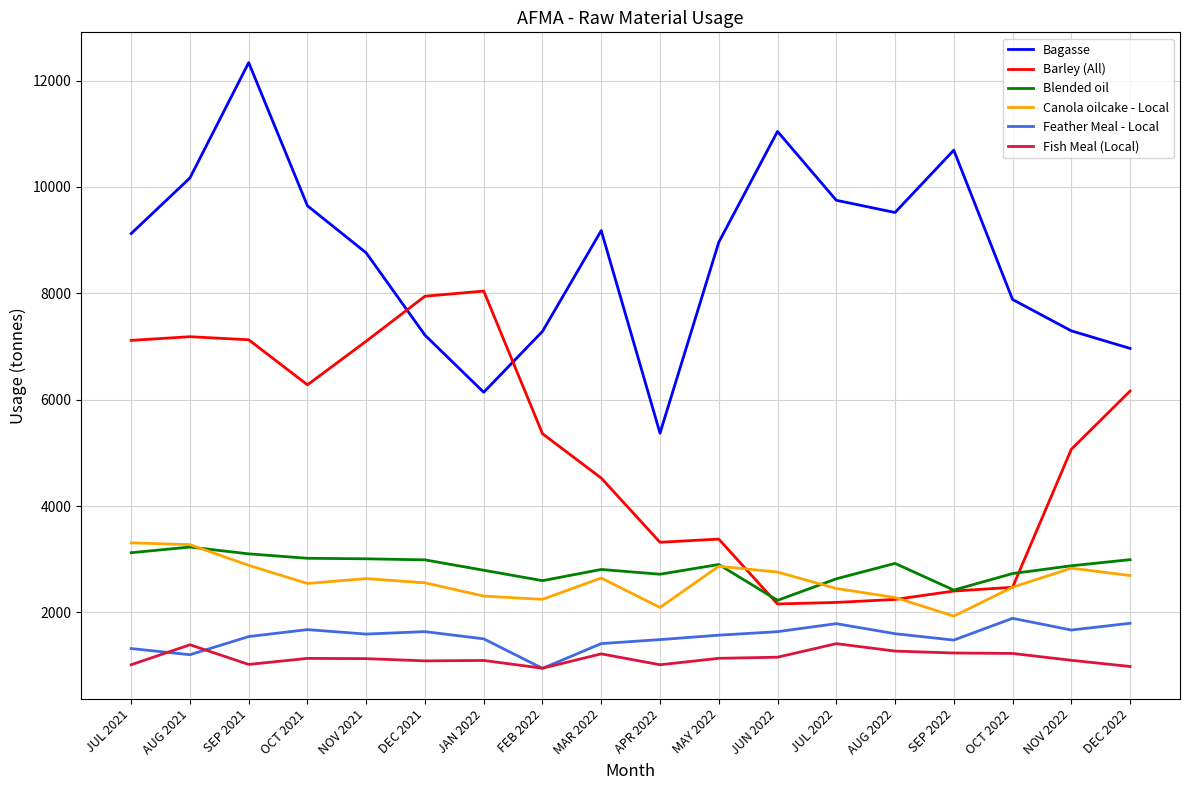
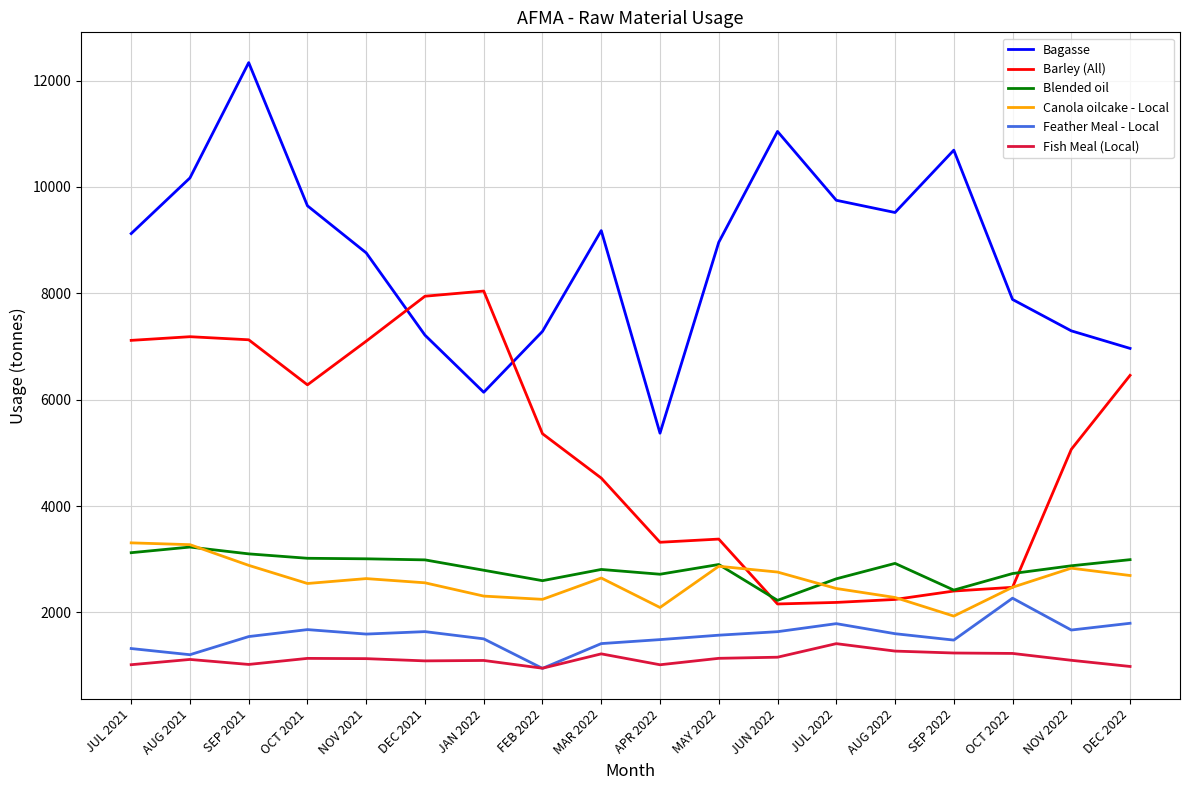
Fish Meal (Local), AUG 2021: 1400 -> 1100
Feather Meal - Local, OCT 2022: 1900 -> 2300
Barley (All), DEC 2022: 6200 -> 6500
